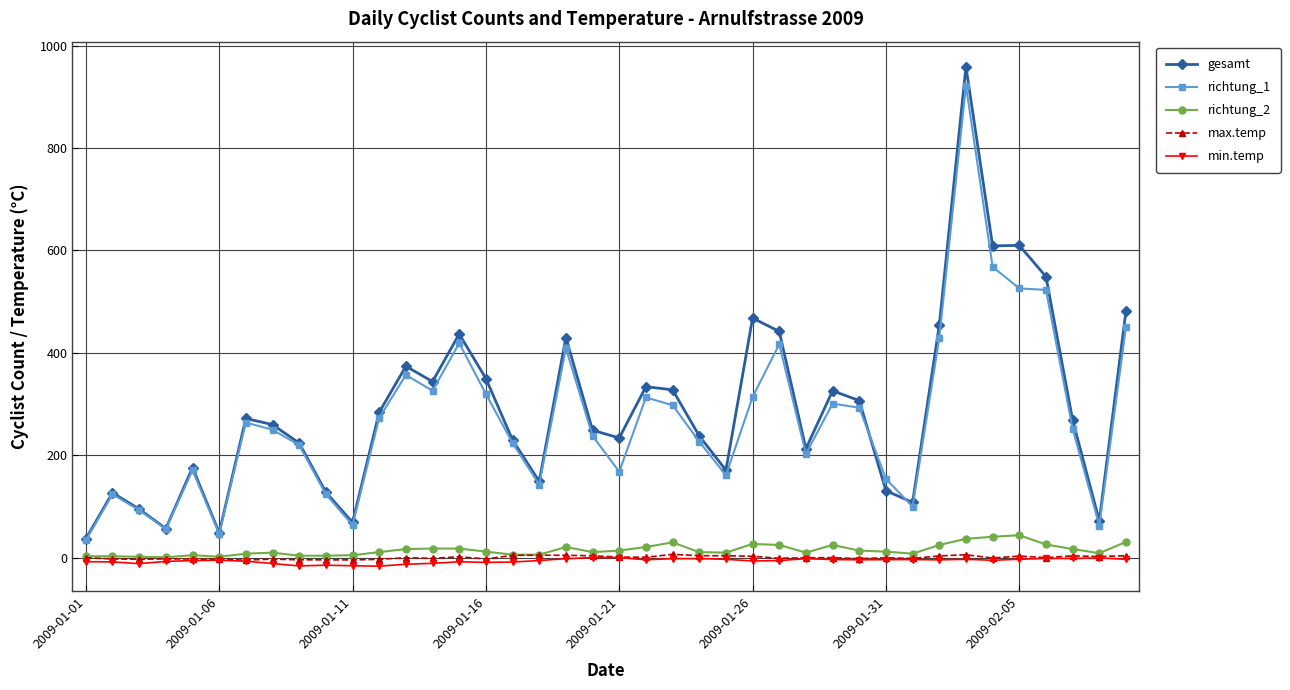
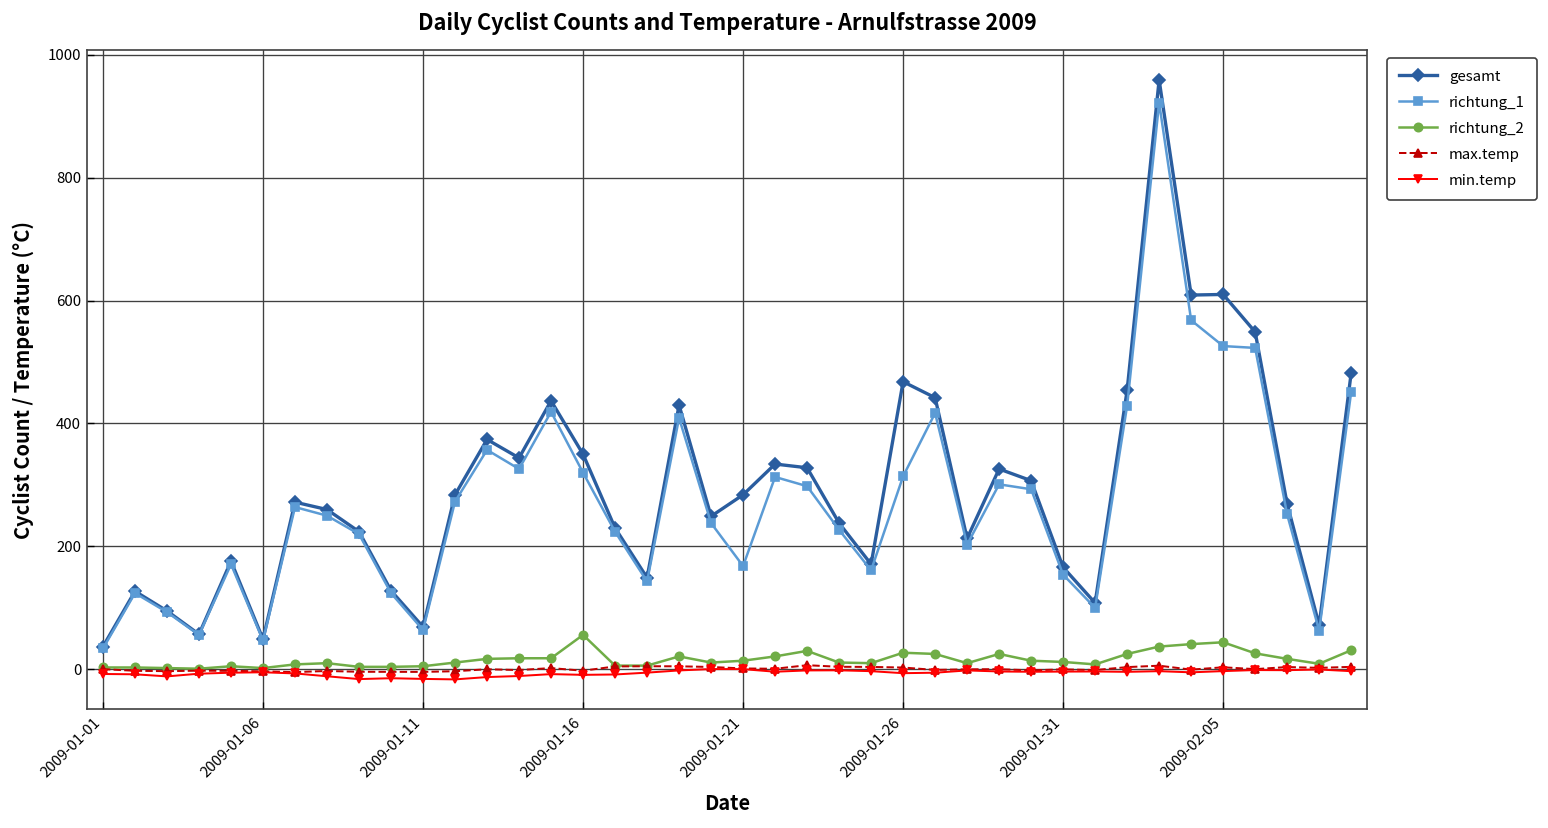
richtung_2, 2009-01-16: 10 -> 60
gesamt, 2009-01-21: 230 -> 280
gesamt, 2009-01-31: 130 -> 170
